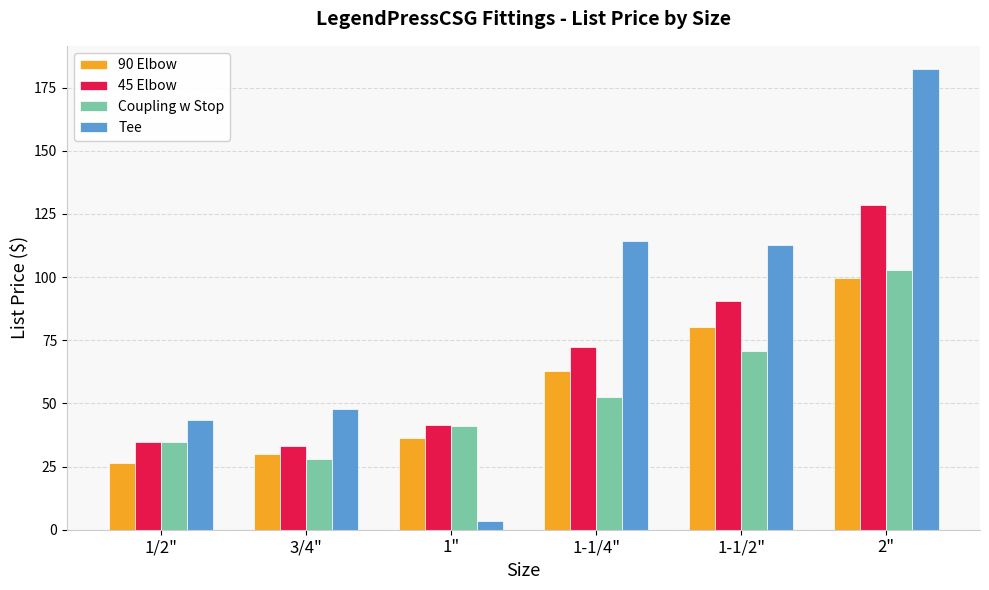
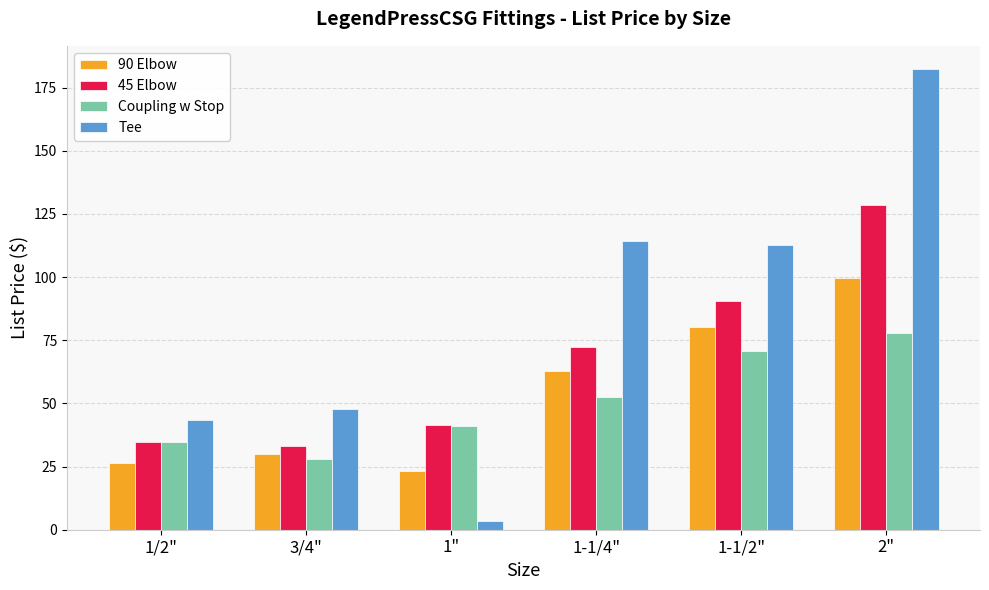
90 Elbow, 1": 36 -> 23
Coupling w Stop, 2": 103 -> 78
